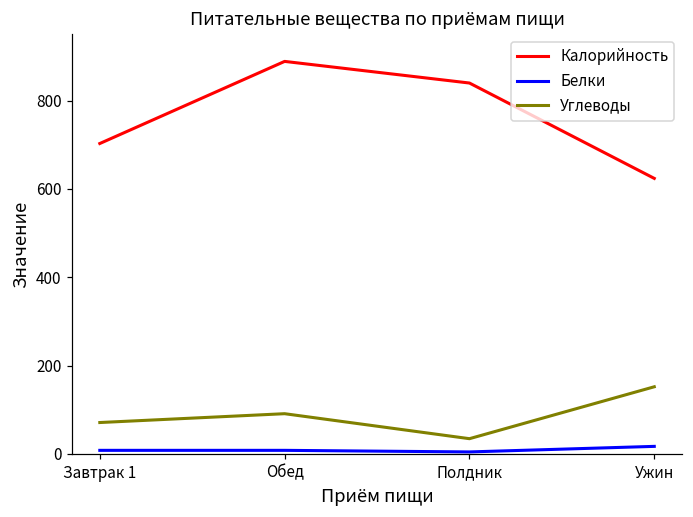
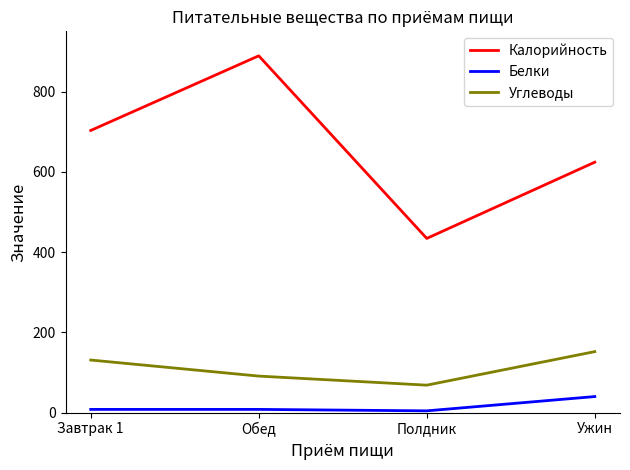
Углеводы, Завтрак 1: 70 -> 130
Калорийность, Полдник: 840 -> 430
Углеводы, Полдник: 30 -> 70
Белки, Ужин: 20 -> 40
